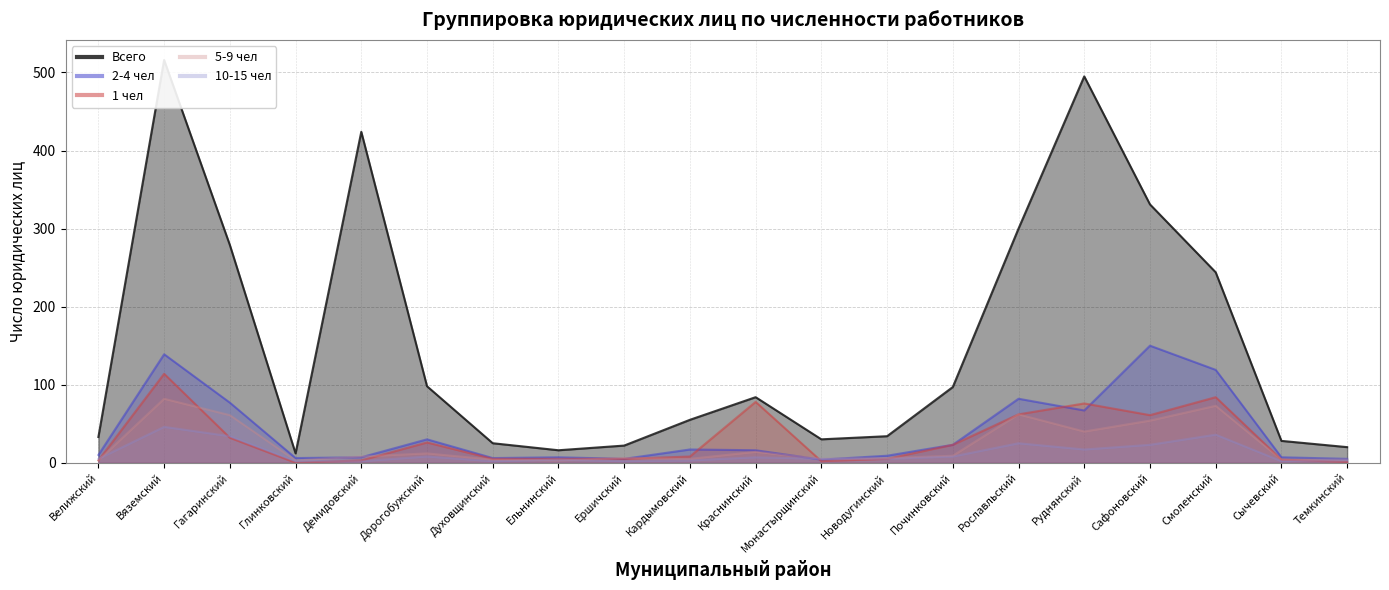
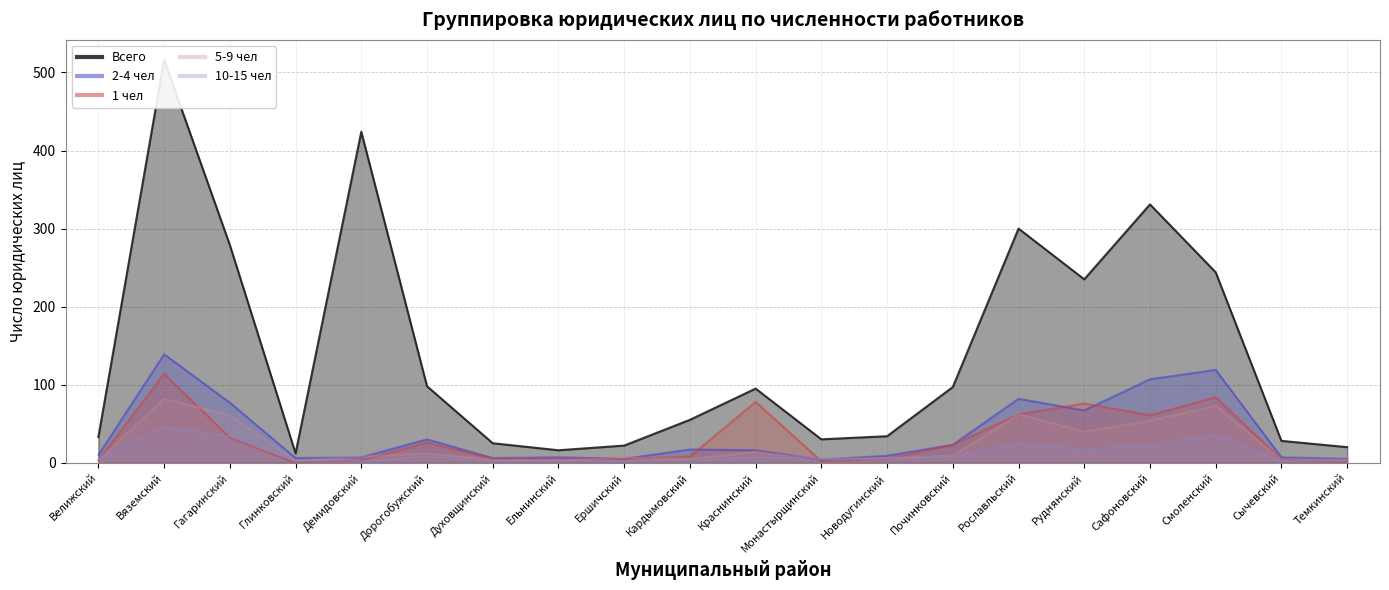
Всего, Краснинский: 80 -> 100
Всего, Руднянский: 500 -> 240
2-4 чел, Сафоновский: 150 -> 110
